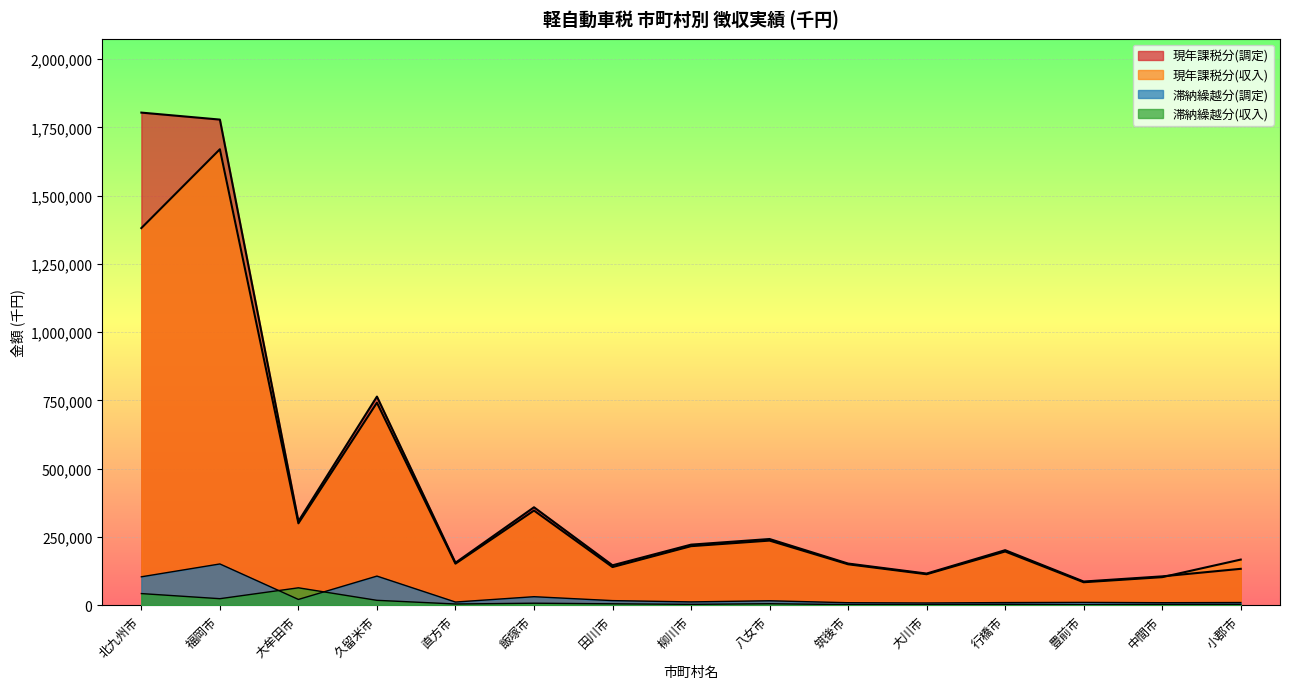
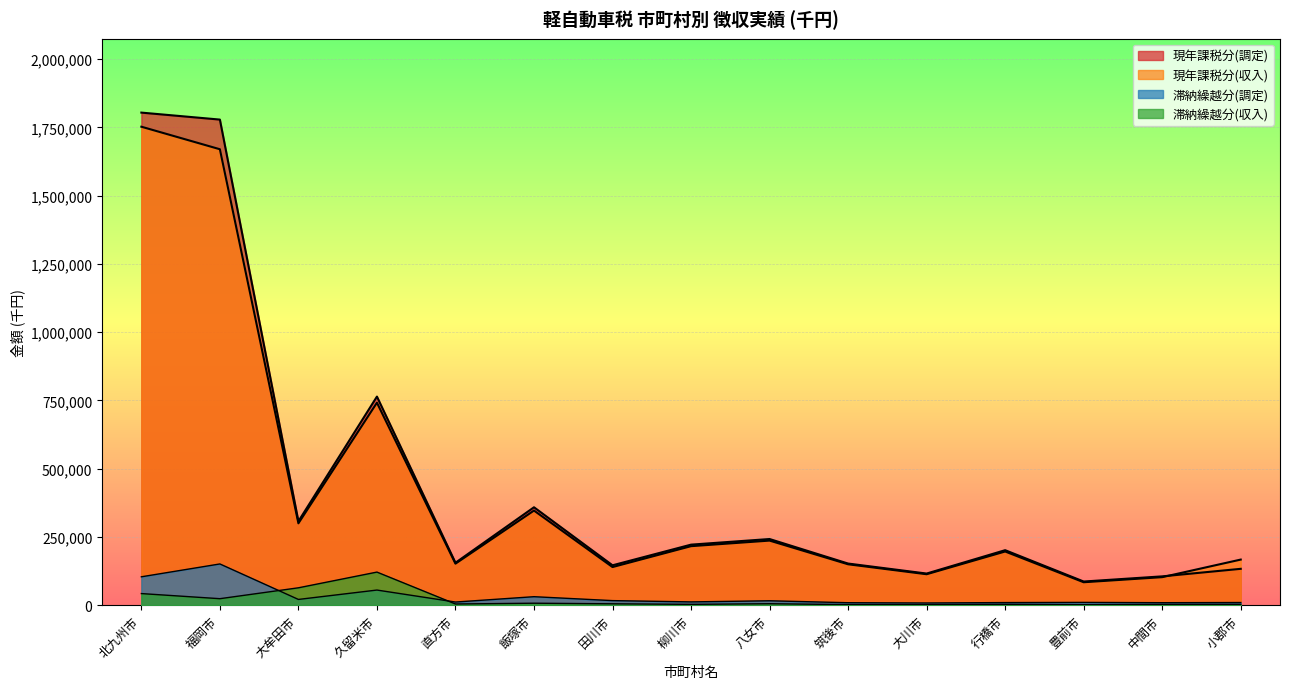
現年課税分(収入), 北九州市: 1,380,000 -> 1,750,000
滞納繰越分(調定), 久留米市: 110,000 -> 60,000
滞納繰越分(収入), 久留米市: 20,000 -> 120,000
